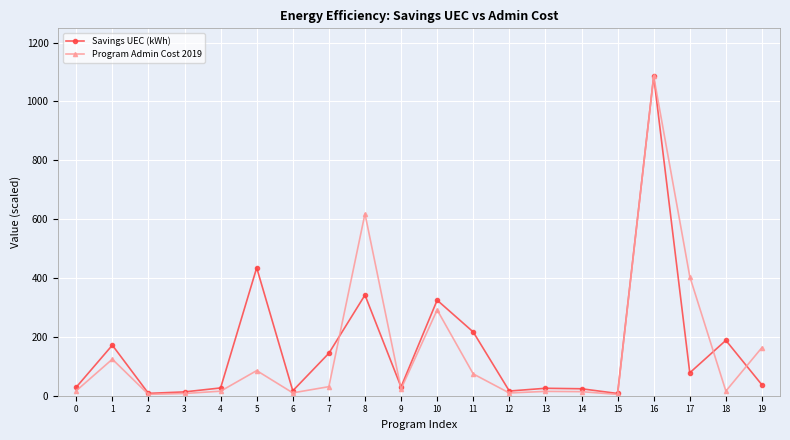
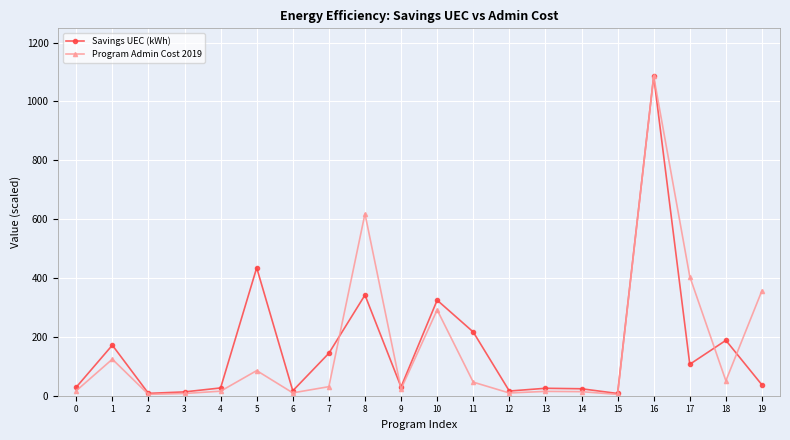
Program Admin Cost 2019, 11: 70 -> 50
Savings UEC (kWh), 17: 80 -> 110
Program Admin Cost 2019, 18: 20 -> 50
Program Admin Cost 2019, 19: 160 -> 360
